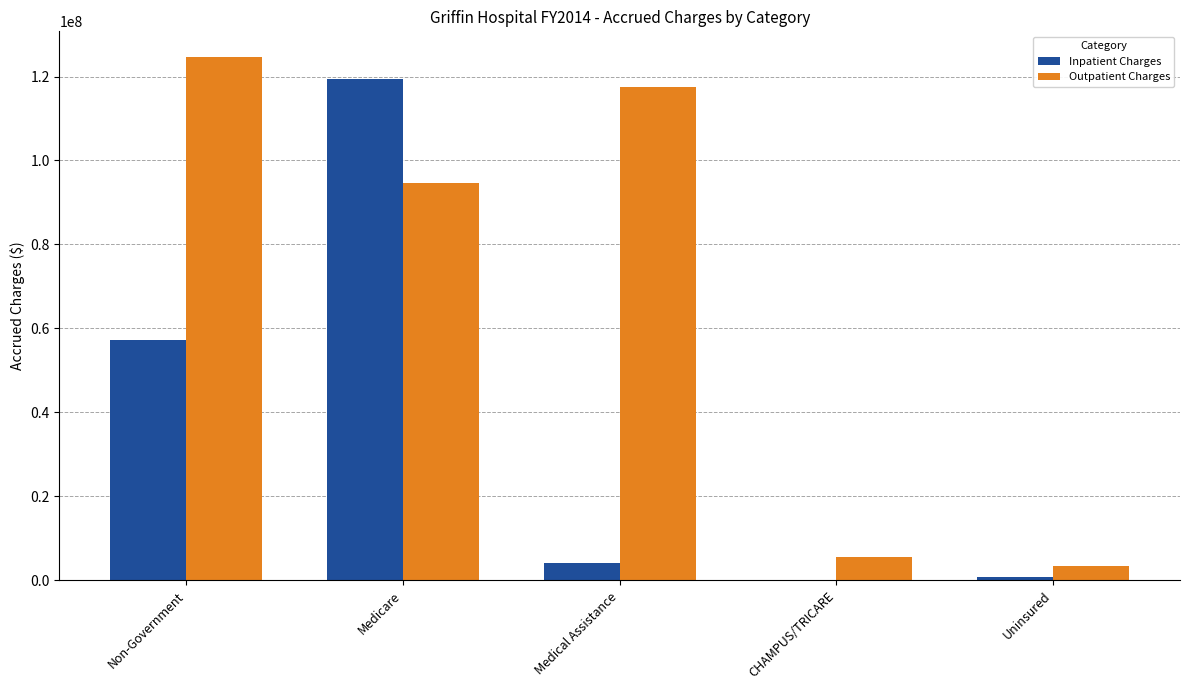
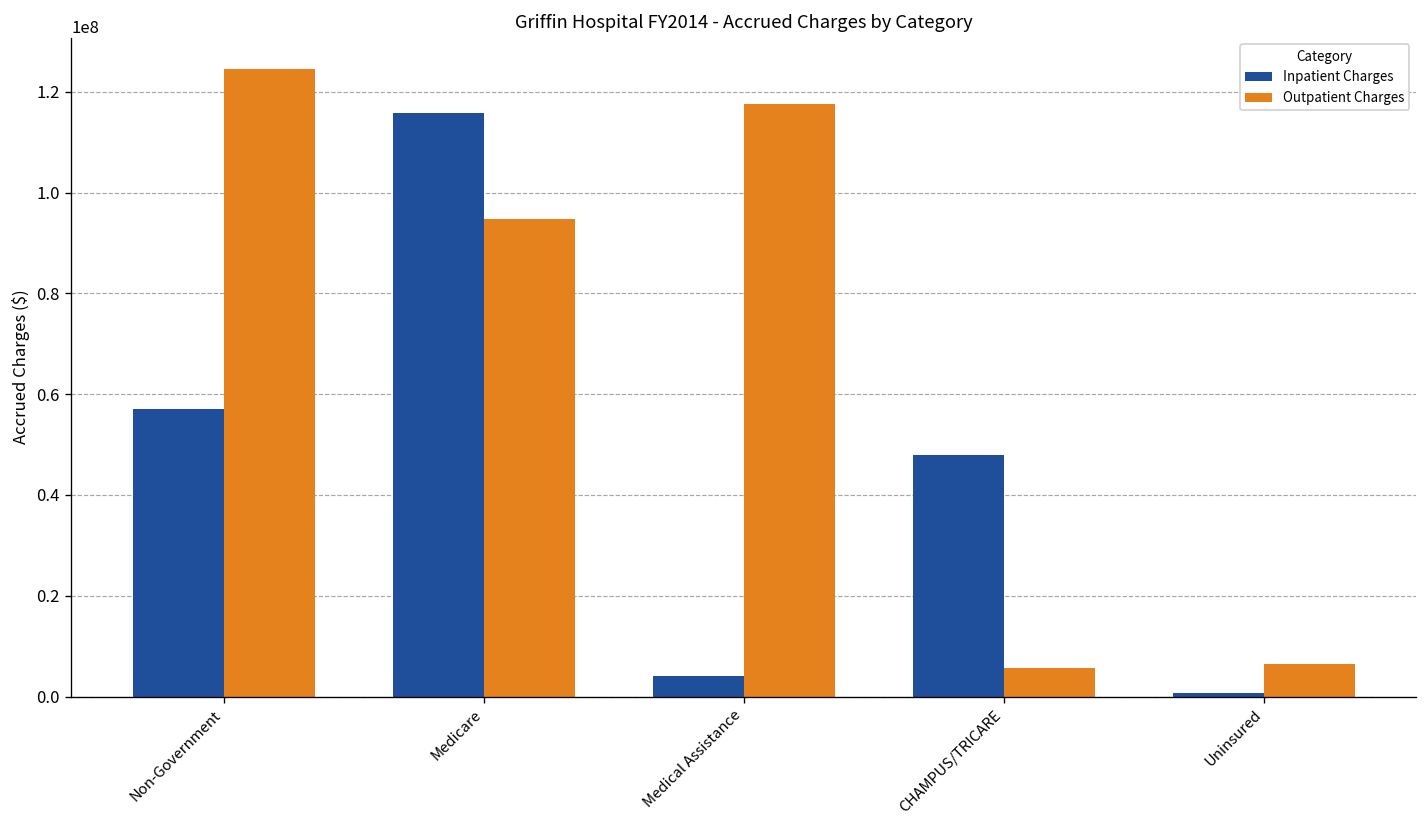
Inpatient Charges, Medicare: 119000000 -> 116000000
Inpatient Charges, CHAMPUS/TRICARE: 0 -> 48000000
Outpatient Charges, Uninsured: 3000000 -> 6000000
